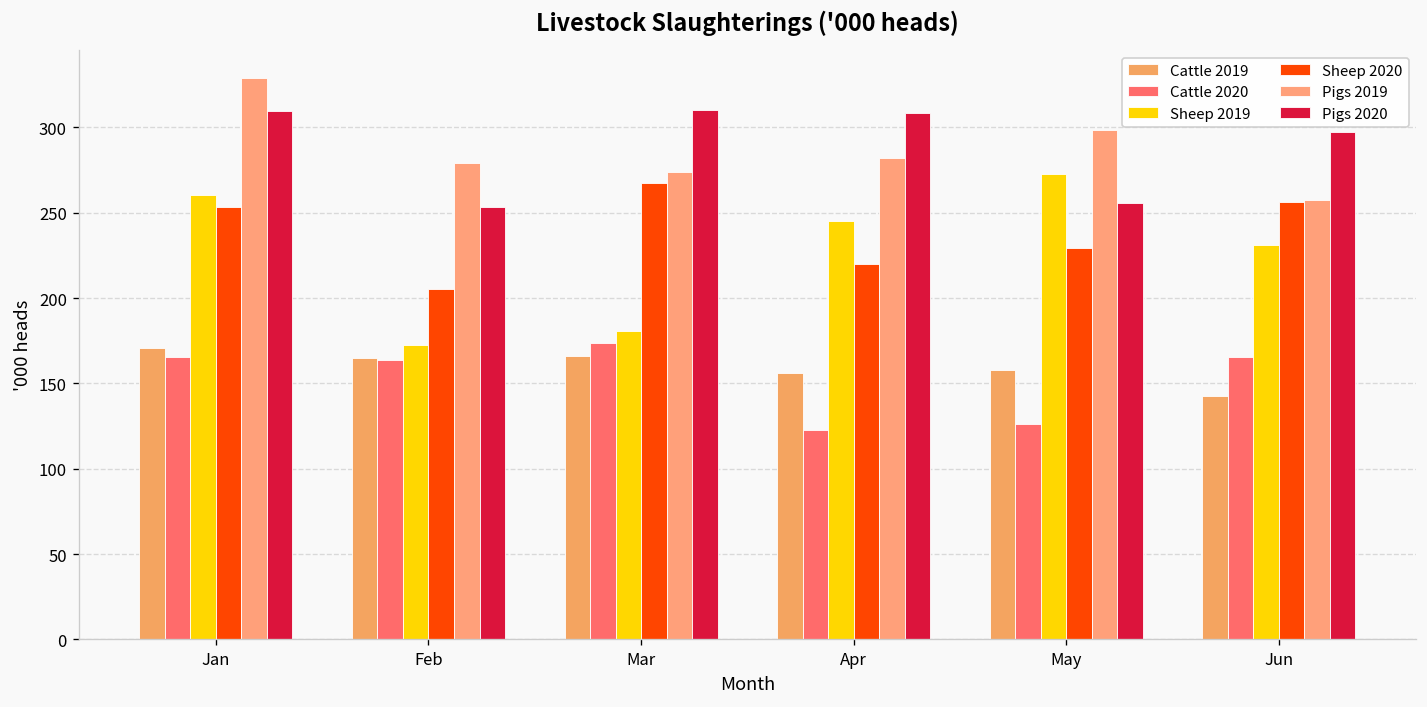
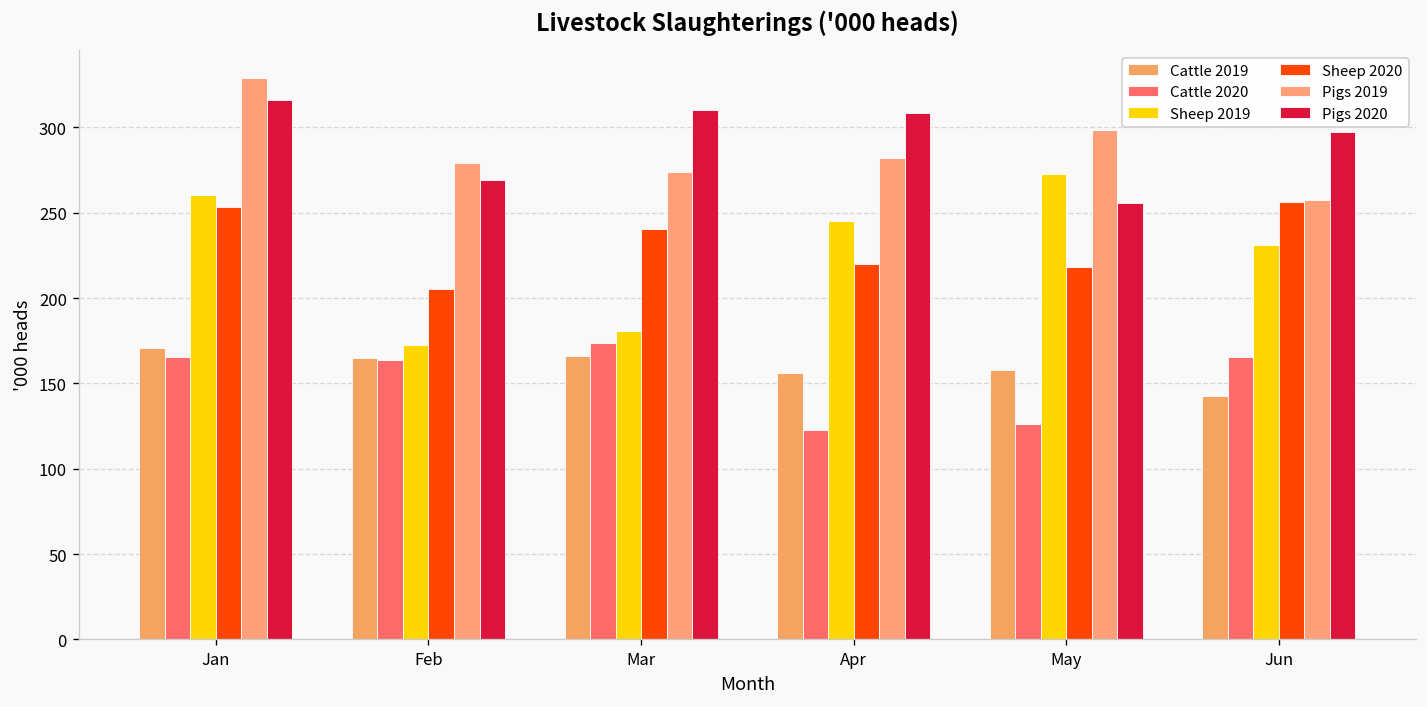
Pigs 2020, Jan: 309 -> 316
Pigs 2020, Feb: 254 -> 269
Sheep 2020, Mar: 267 -> 240
Sheep 2020, May: 229 -> 218
